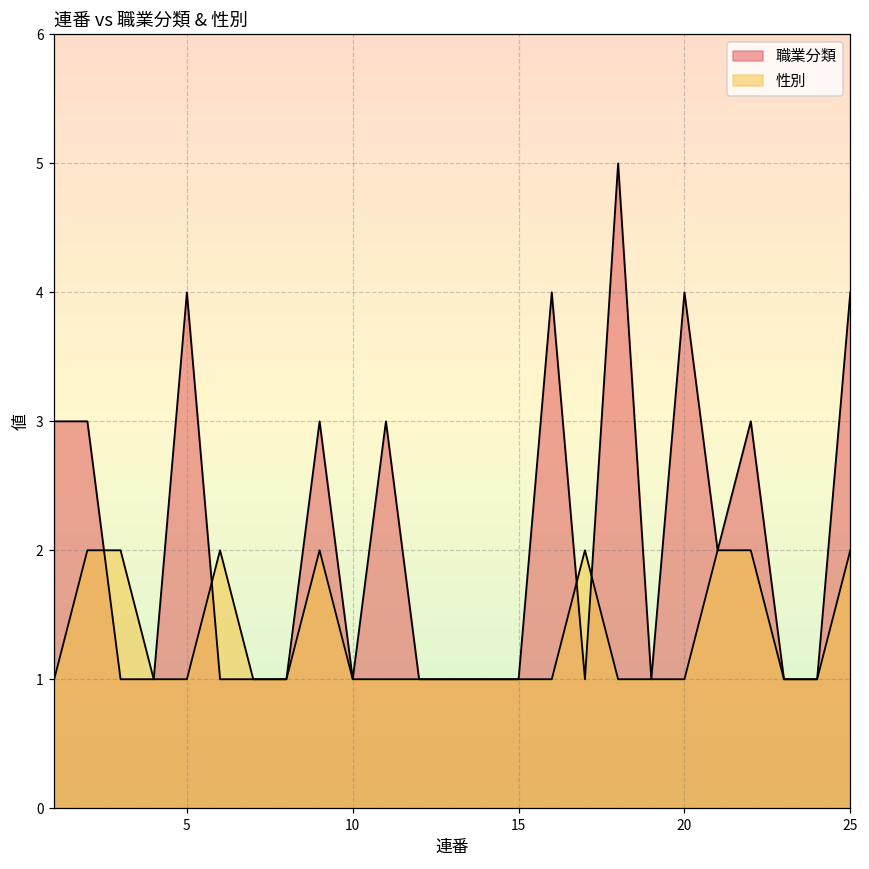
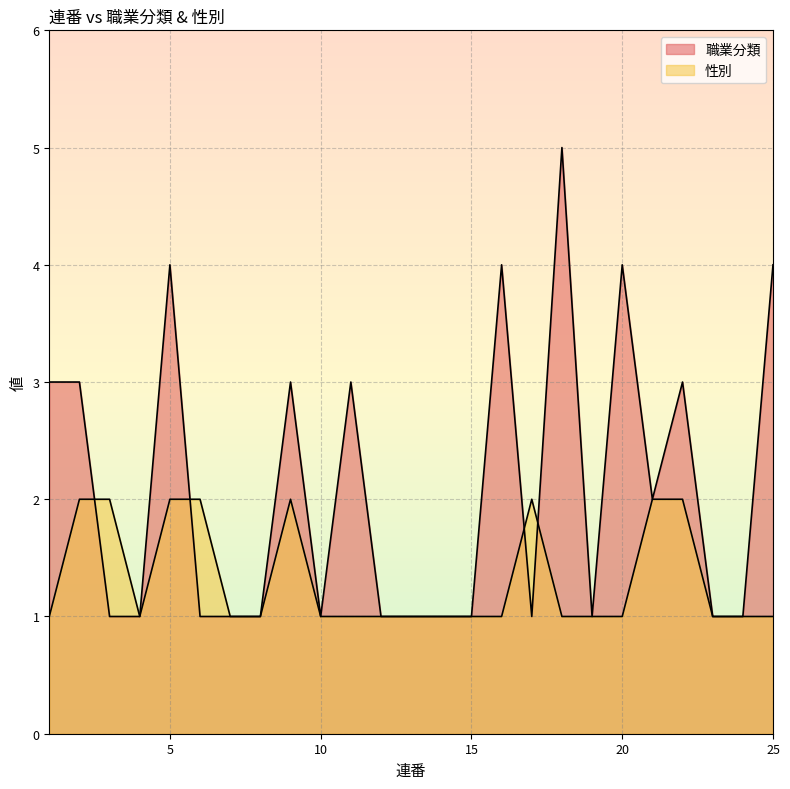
性別, 5: 1 -> 2
性別, 25: 2 -> 1
